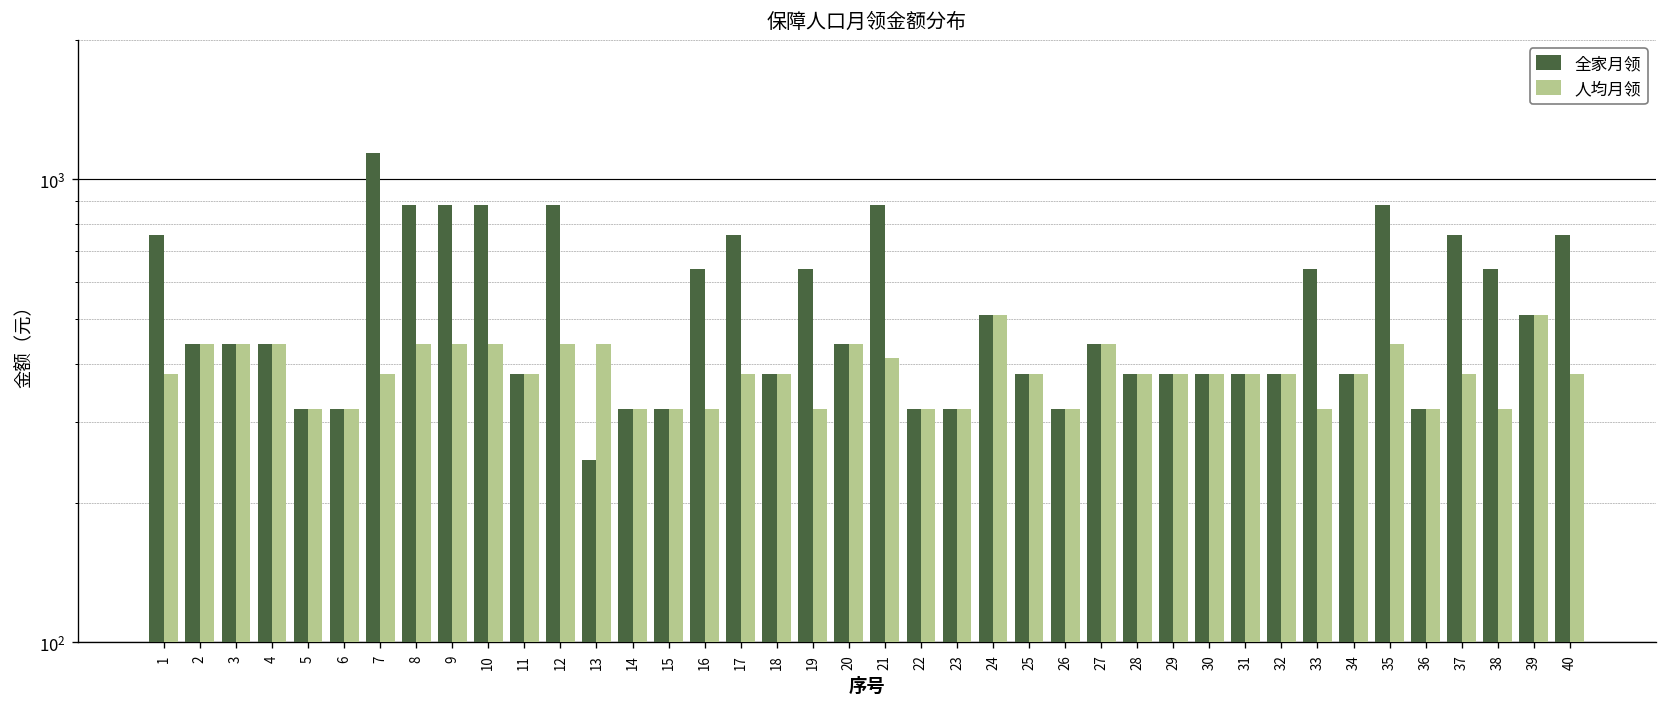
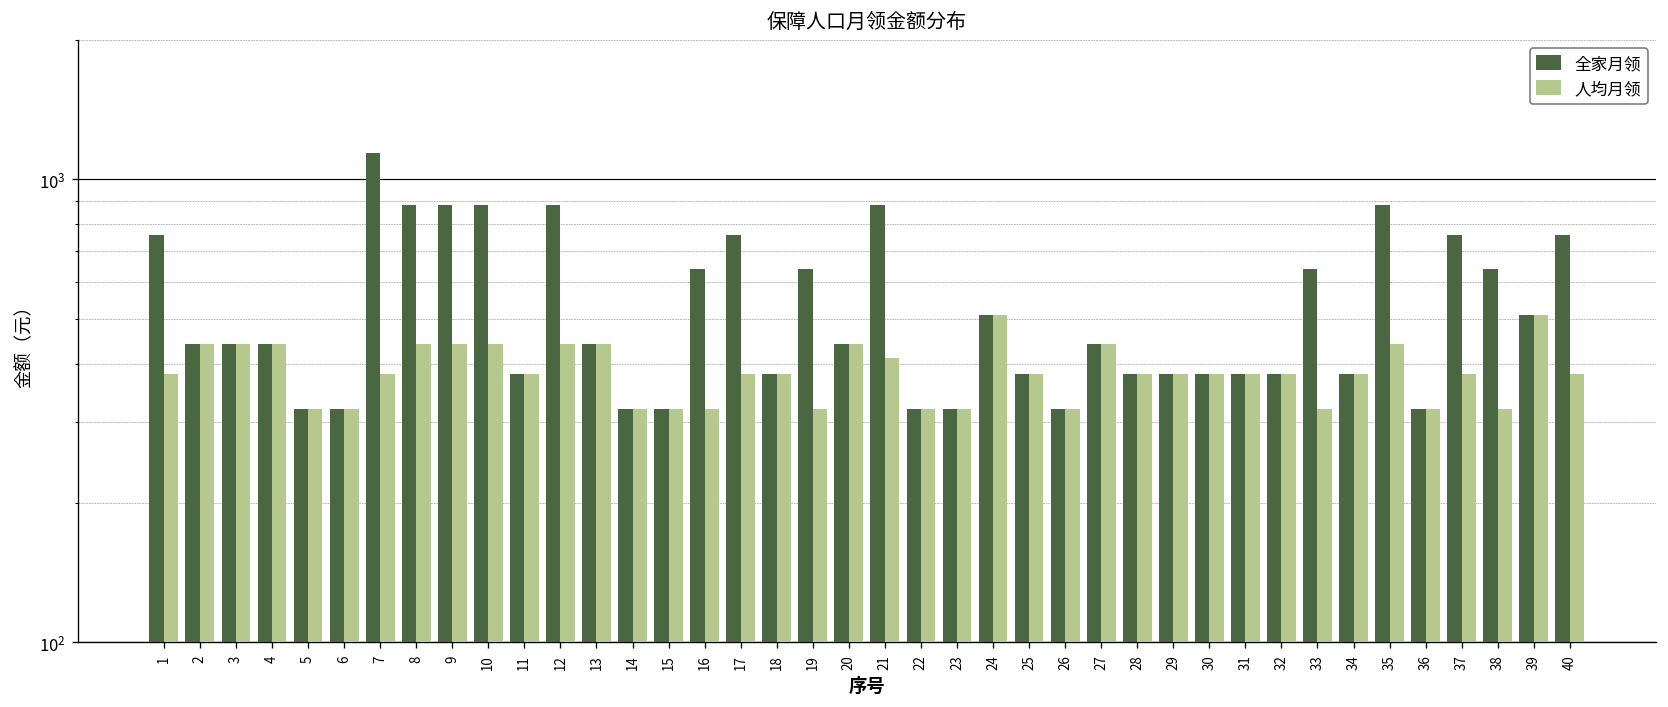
全家月领, 13: 250 -> 440
